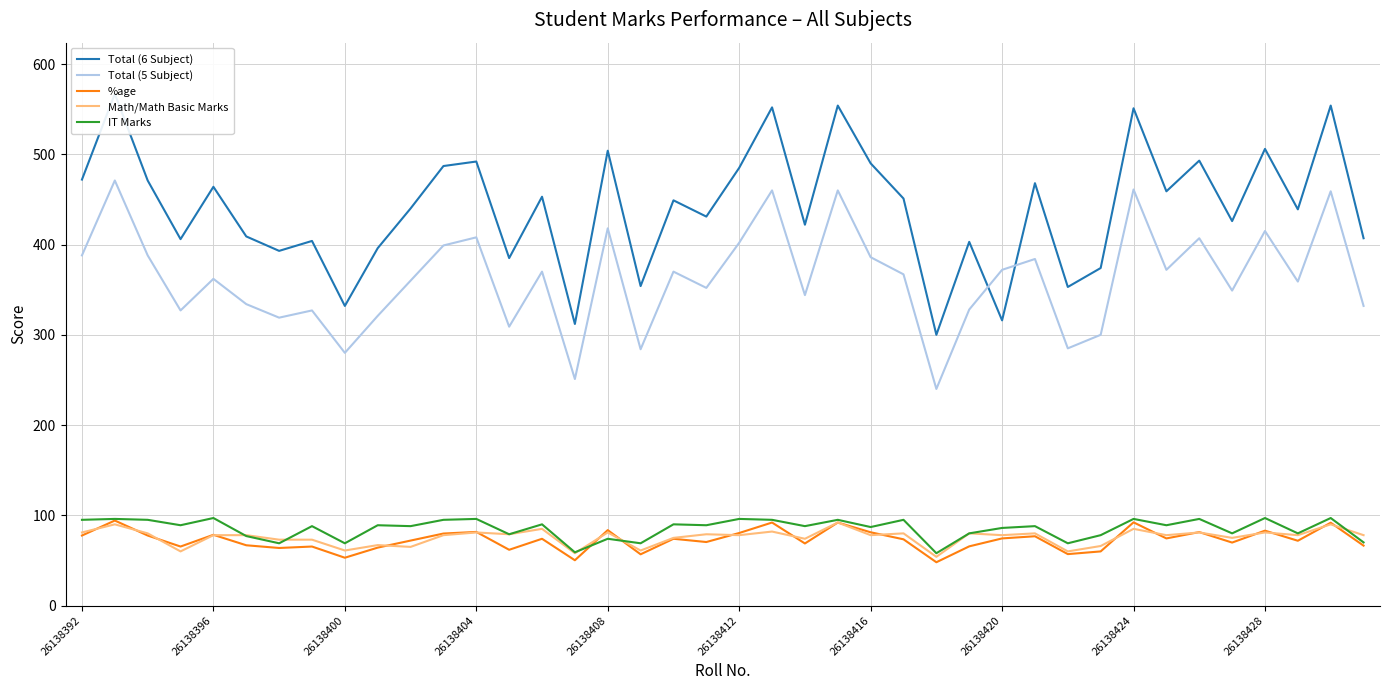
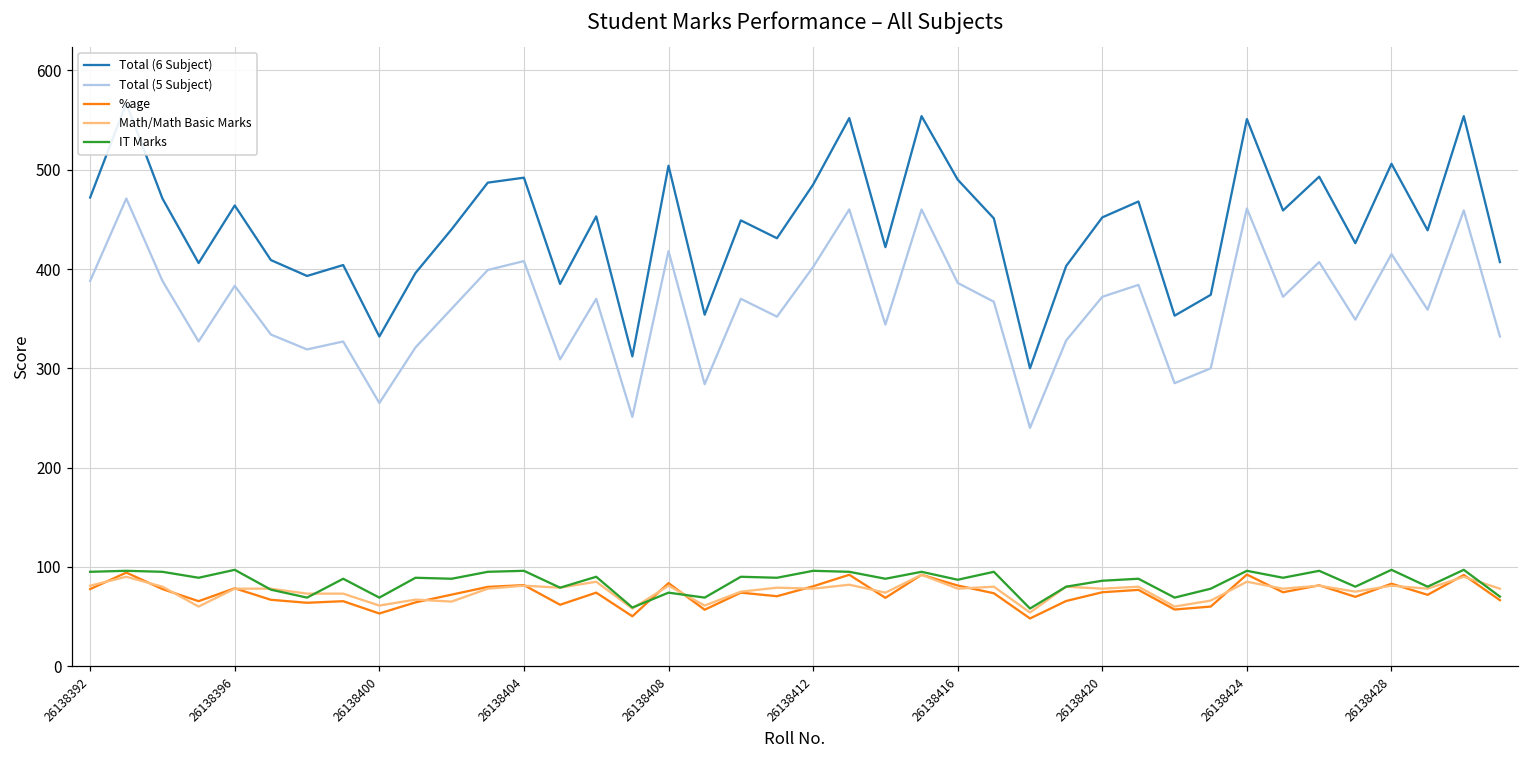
Total (5 Subject), 26138396: 360 -> 380
Total (5 Subject), 26138400: 280 -> 270
Total (6 Subject), 26138420: 320 -> 450
